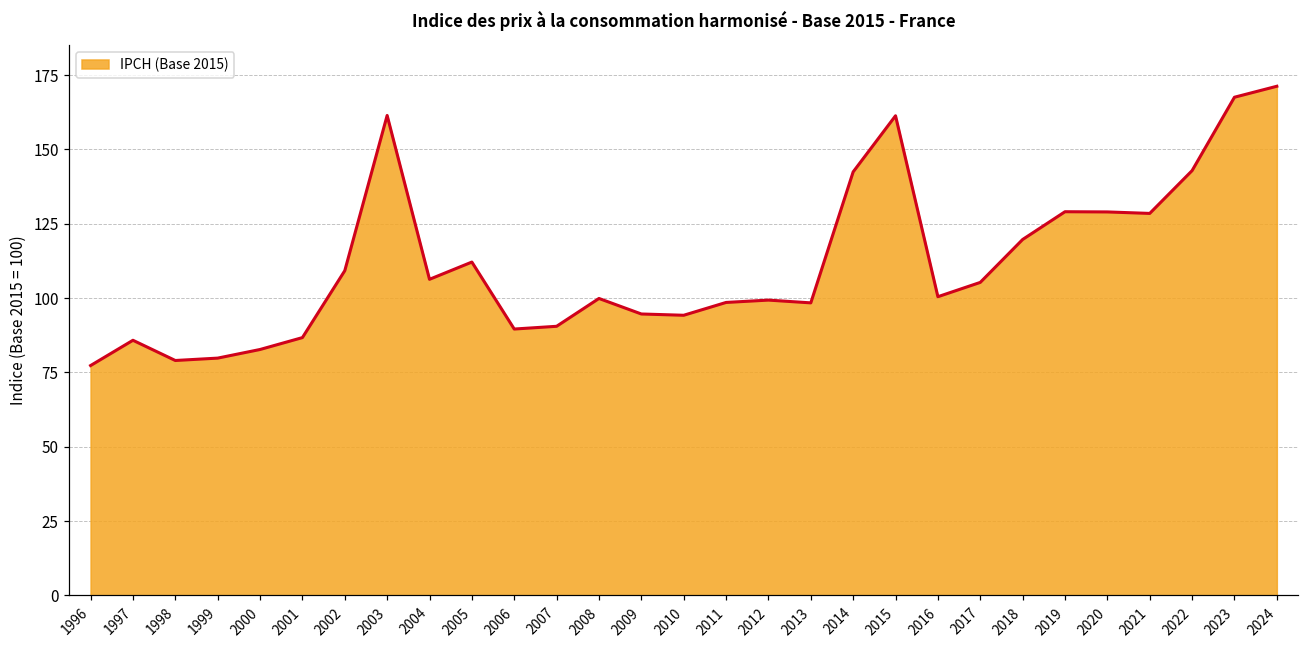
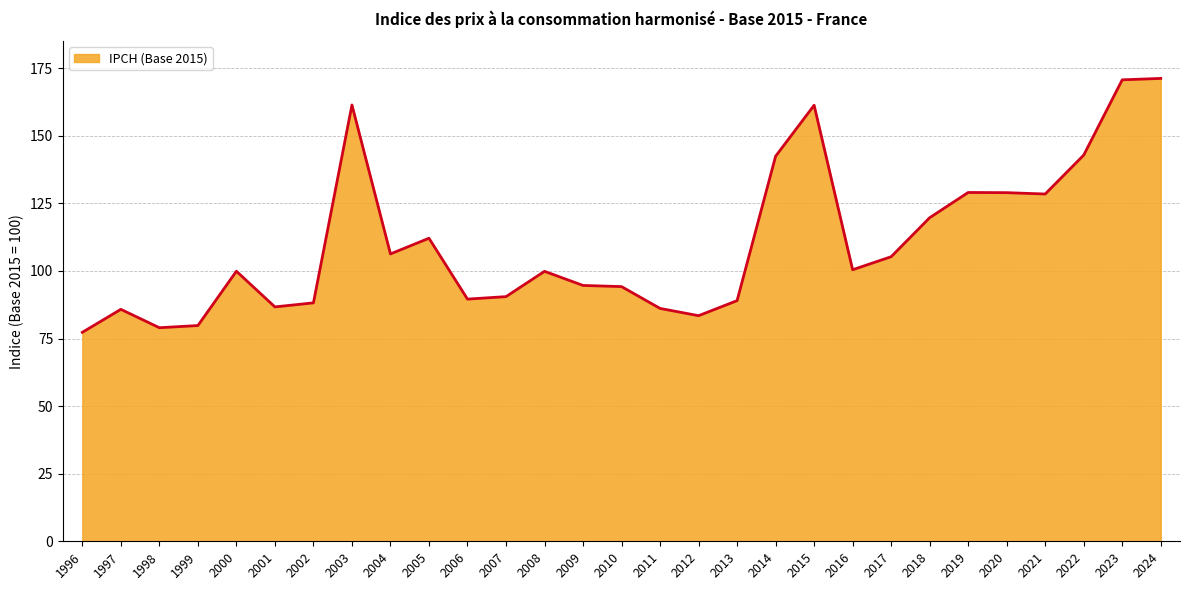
2000: 83 -> 100
2002: 109 -> 88
2011: 99 -> 86
2012: 99 -> 83
2013: 98 -> 89
2023: 168 -> 171
